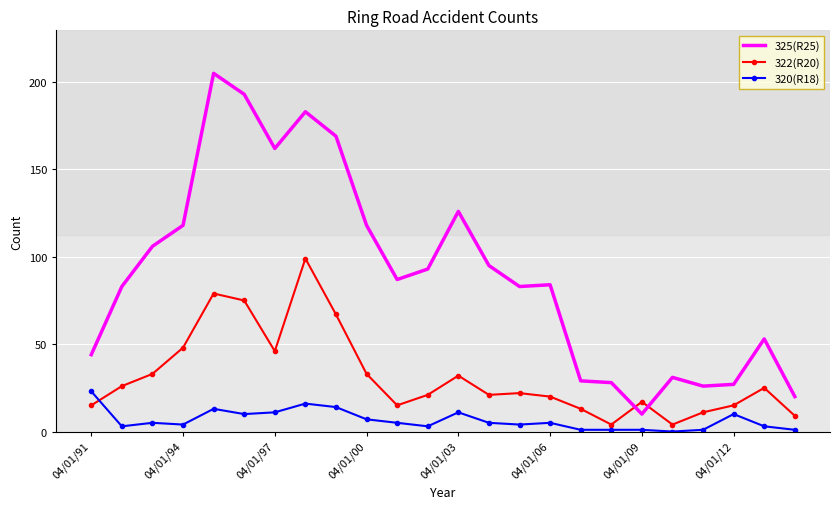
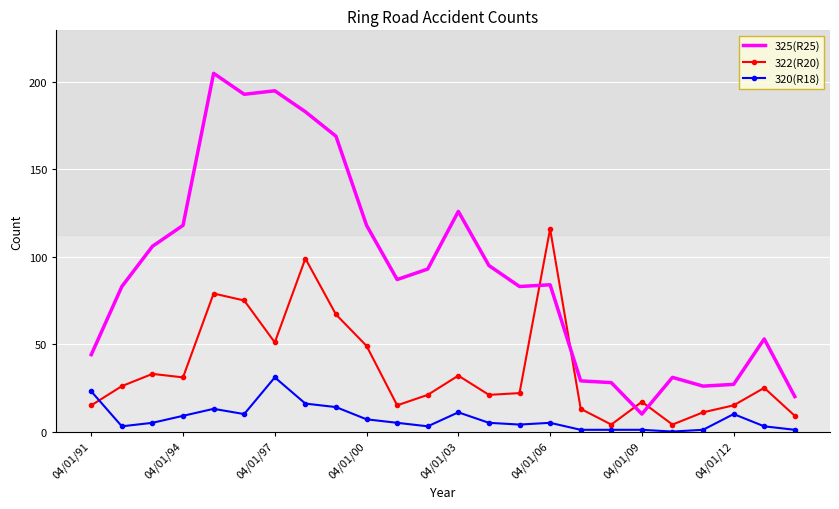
322(R20), 04/01/94: 48 -> 31
320(R18), 04/01/94: 4 -> 9
325(R25), 04/01/97: 162 -> 195
322(R20), 04/01/97: 46 -> 51
320(R18), 04/01/97: 11 -> 31
322(R20), 04/01/00: 33 -> 49
322(R20), 04/01/06: 20 -> 116
